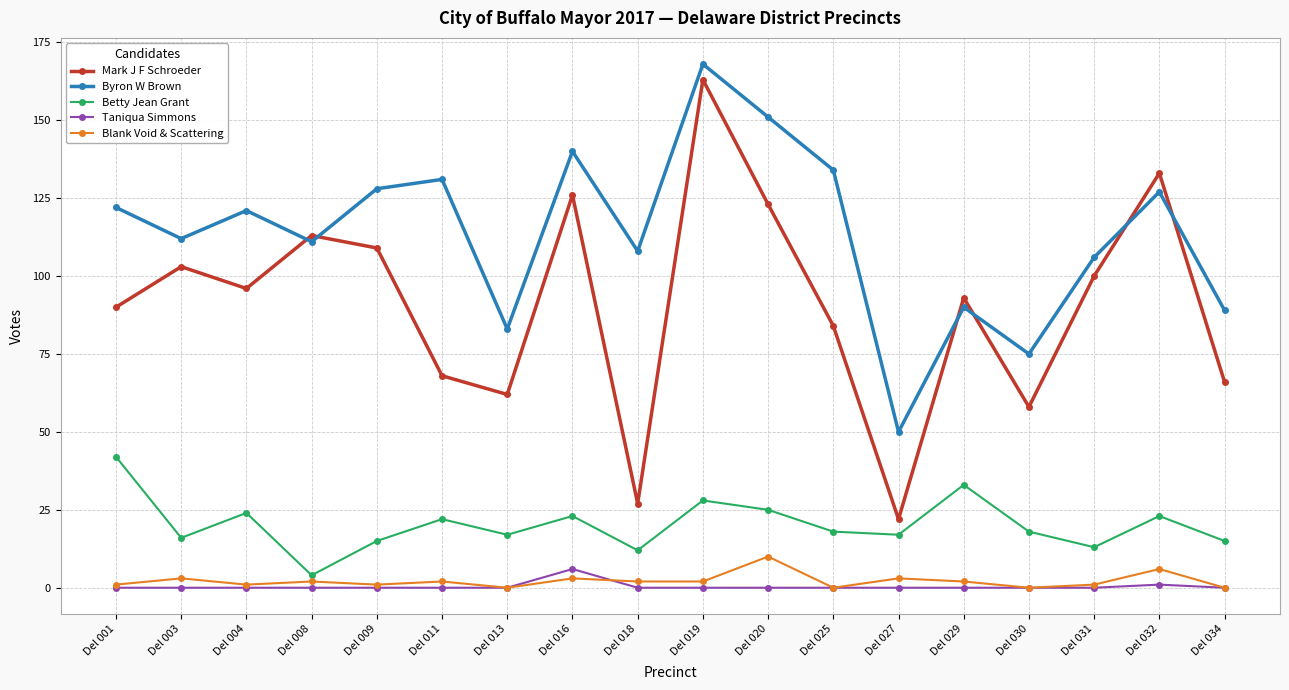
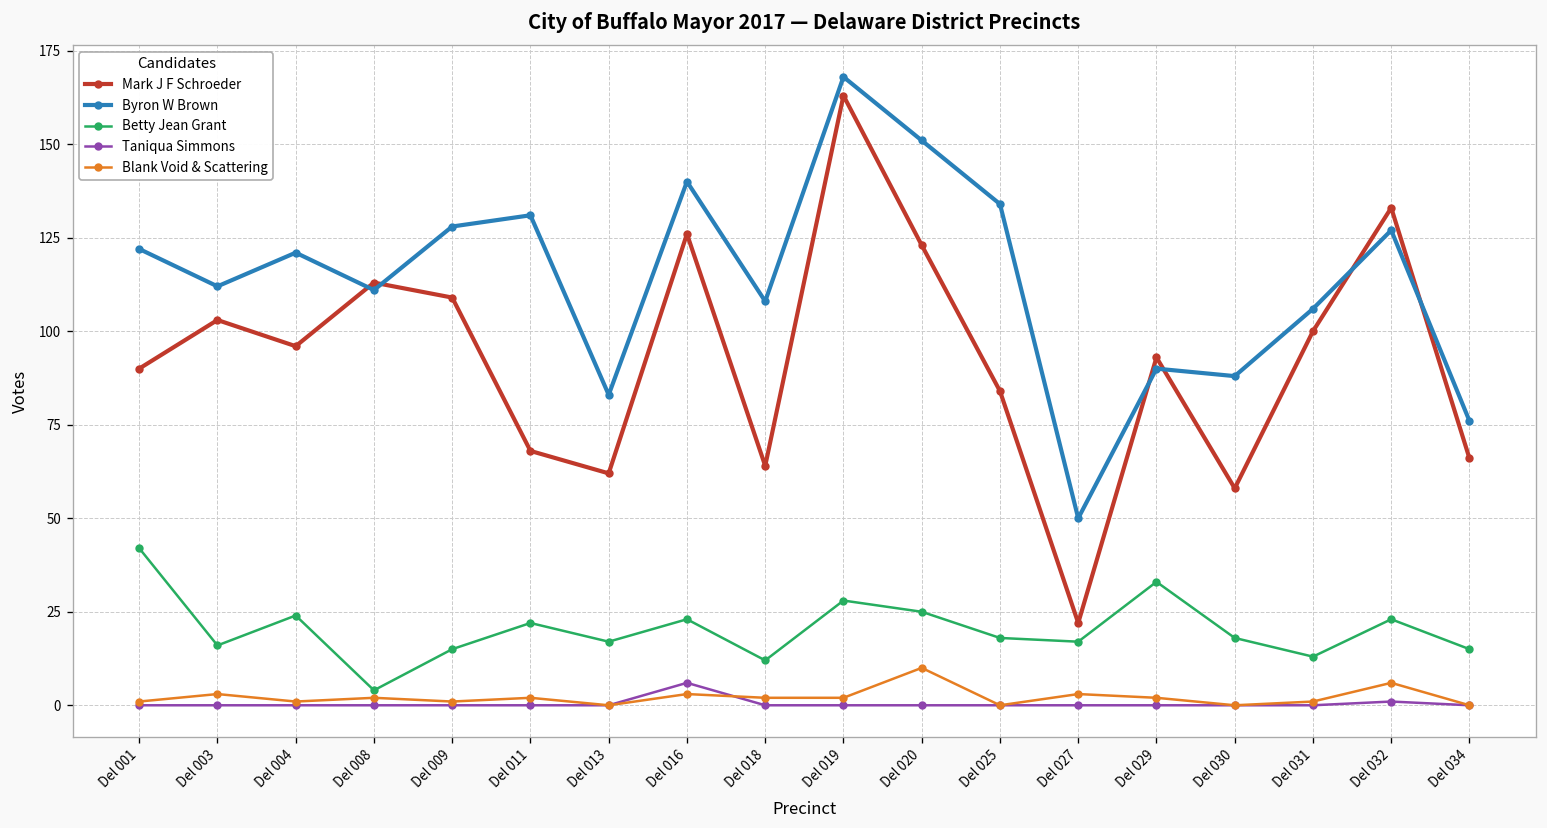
Mark J F Schroeder, Del 018: 27 -> 64
Byron W Brown, Del 030: 75 -> 88
Byron W Brown, Del 034: 89 -> 76
